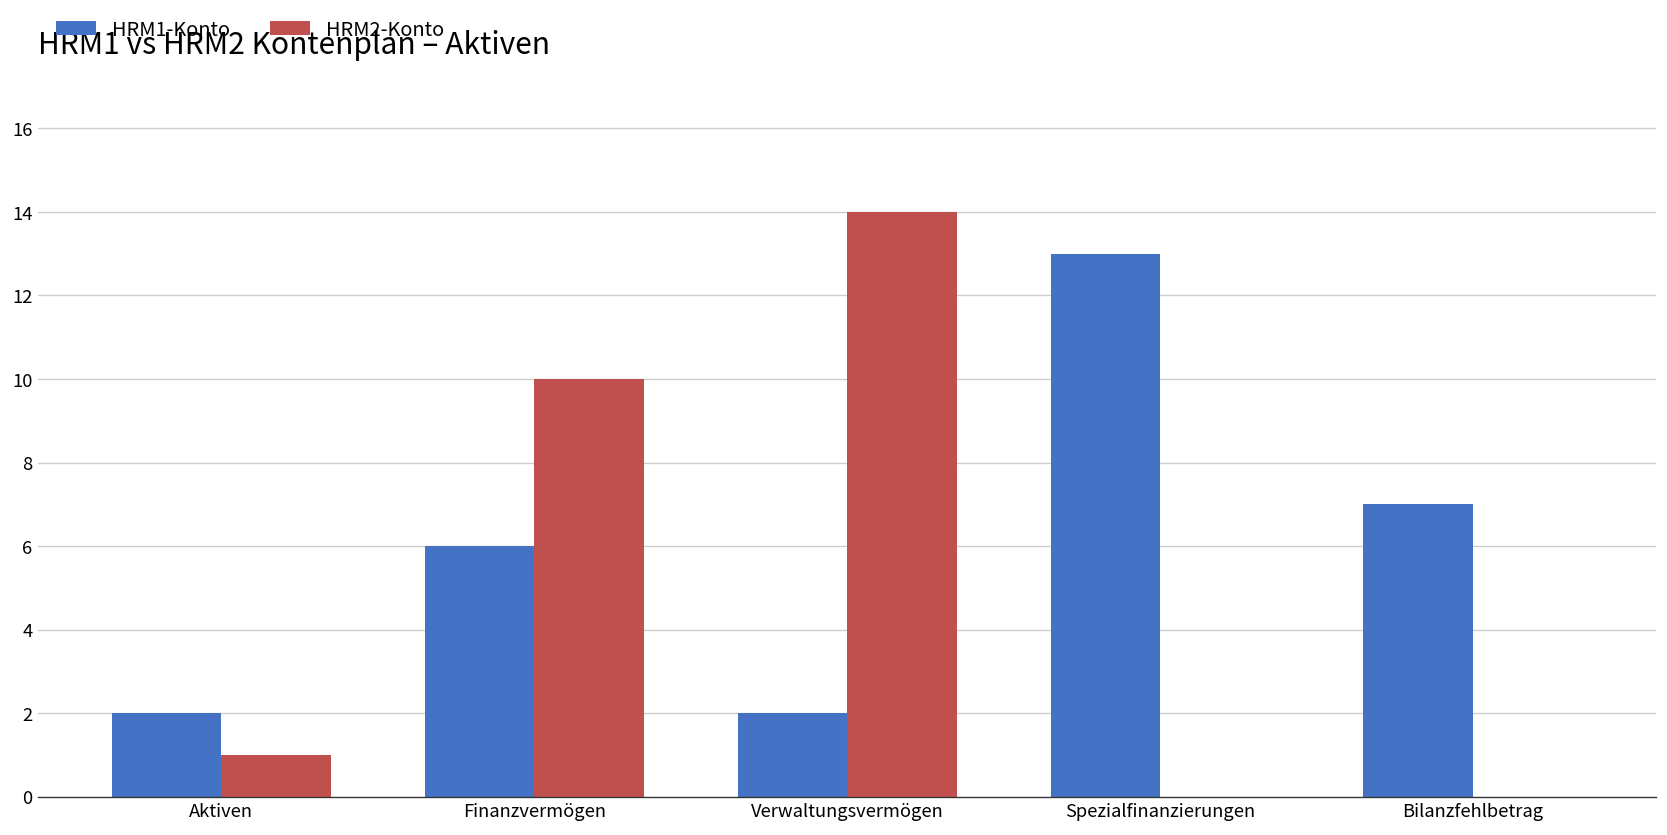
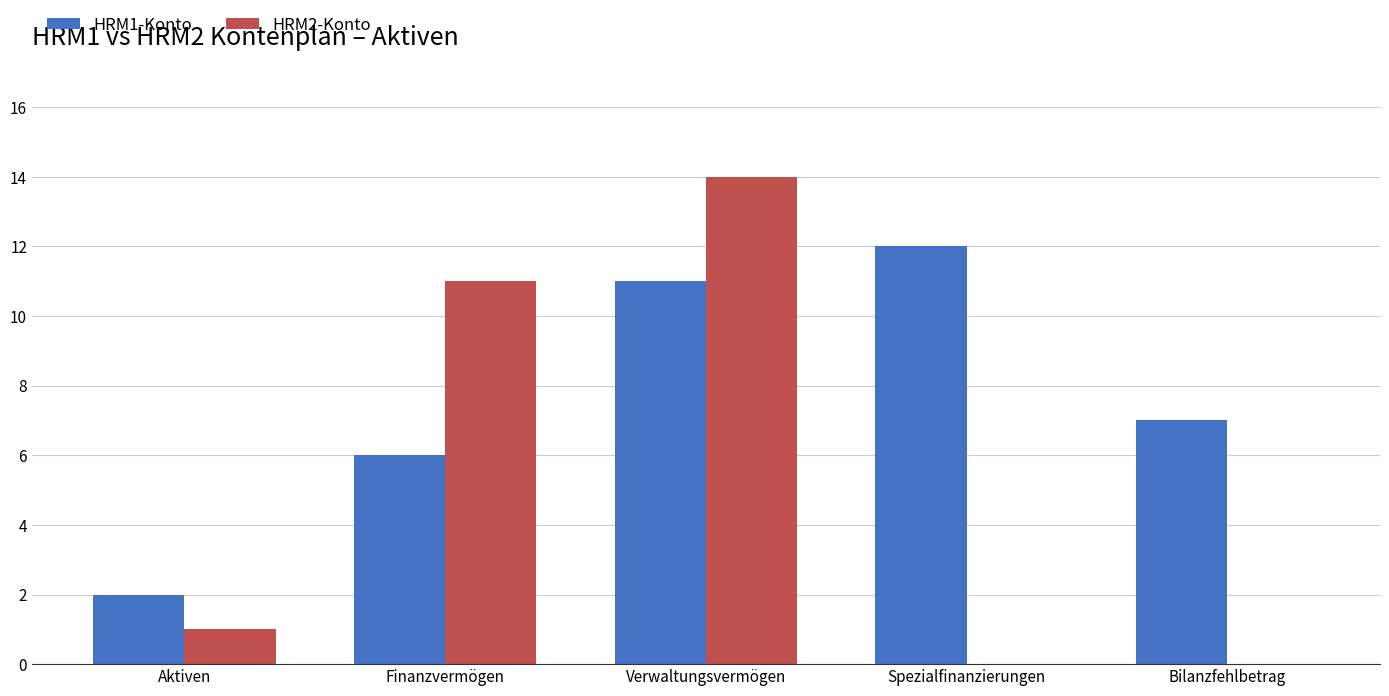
HRM2-Konto, Finanzvermögen: 10 -> 11
HRM1-Konto, Verwaltungsvermögen: 2 -> 11
HRM1-Konto, Spezialfinanzierungen: 13 -> 12
